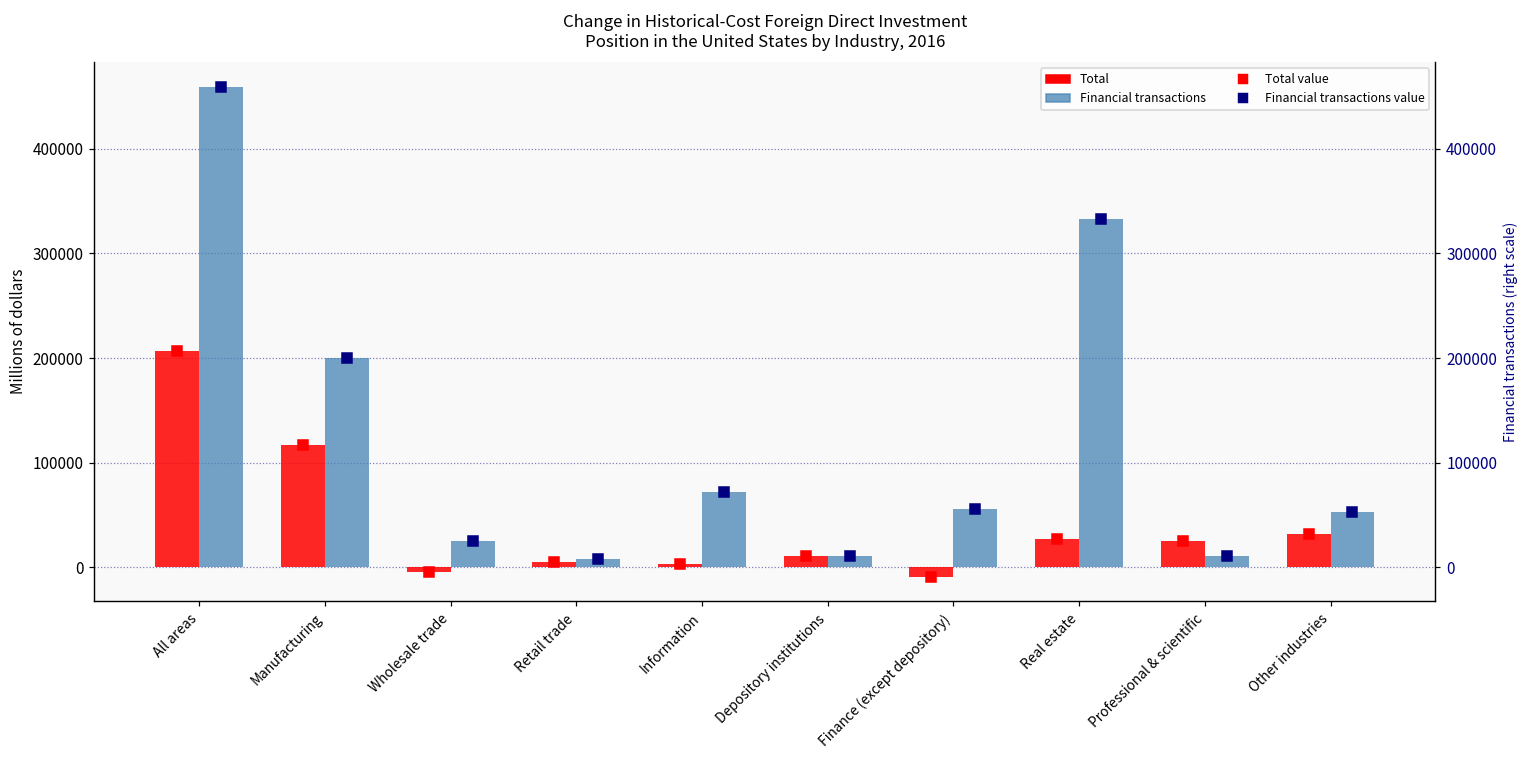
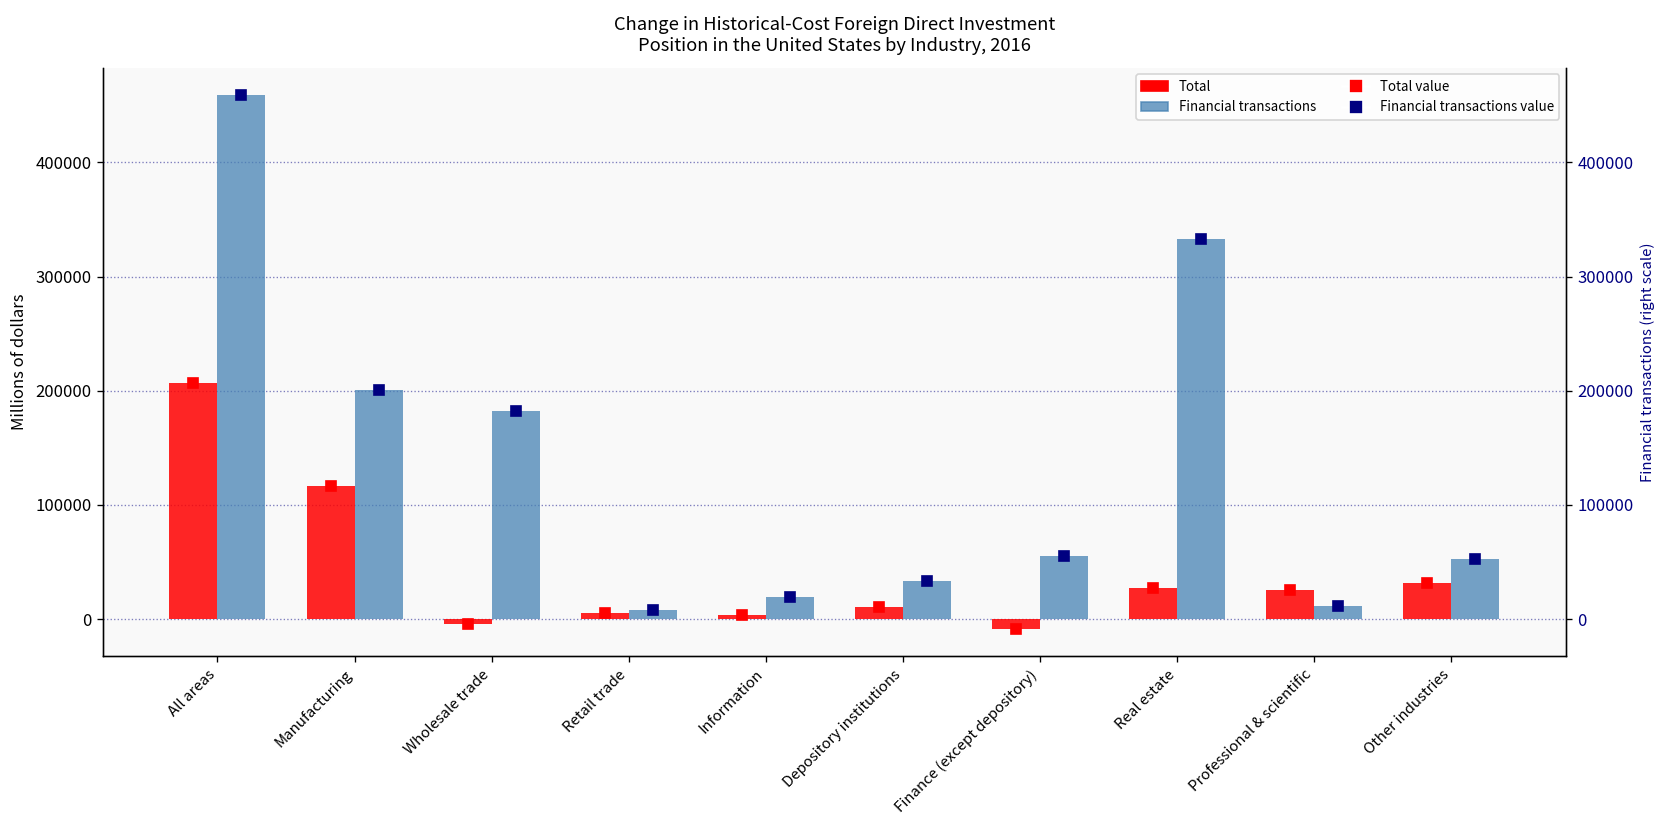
Financial transactions, Wholesale trade: 30000 -> 180000
Financial transactions, Information: 70000 -> 20000
Financial transactions, Depository institutions: 10000 -> 30000
